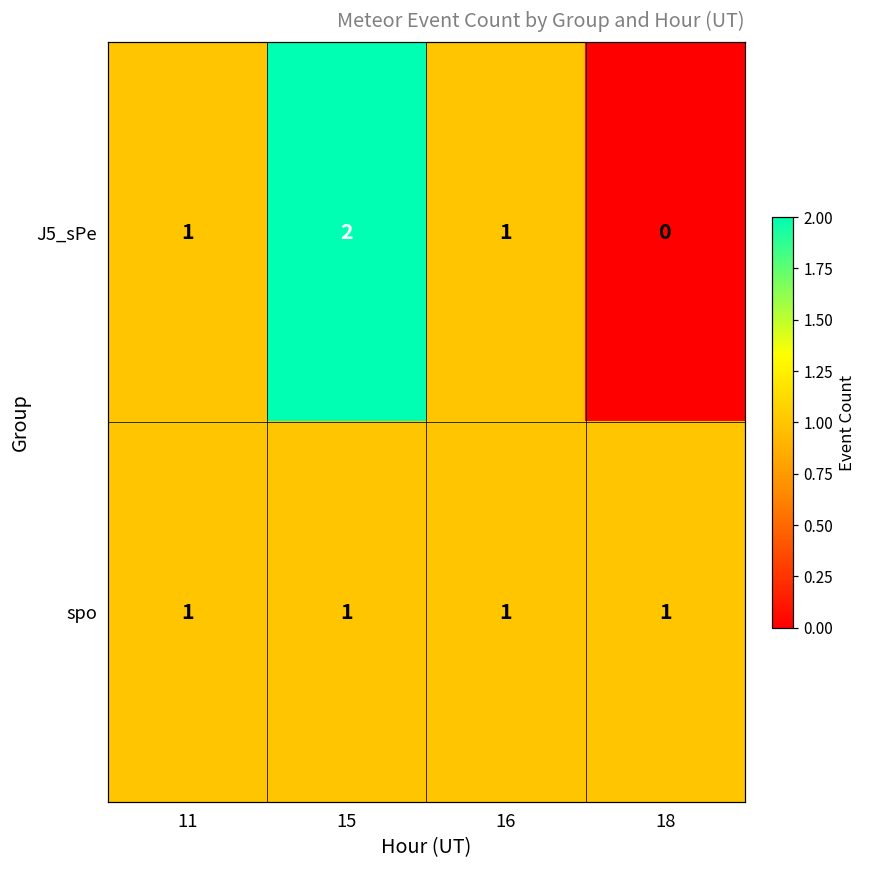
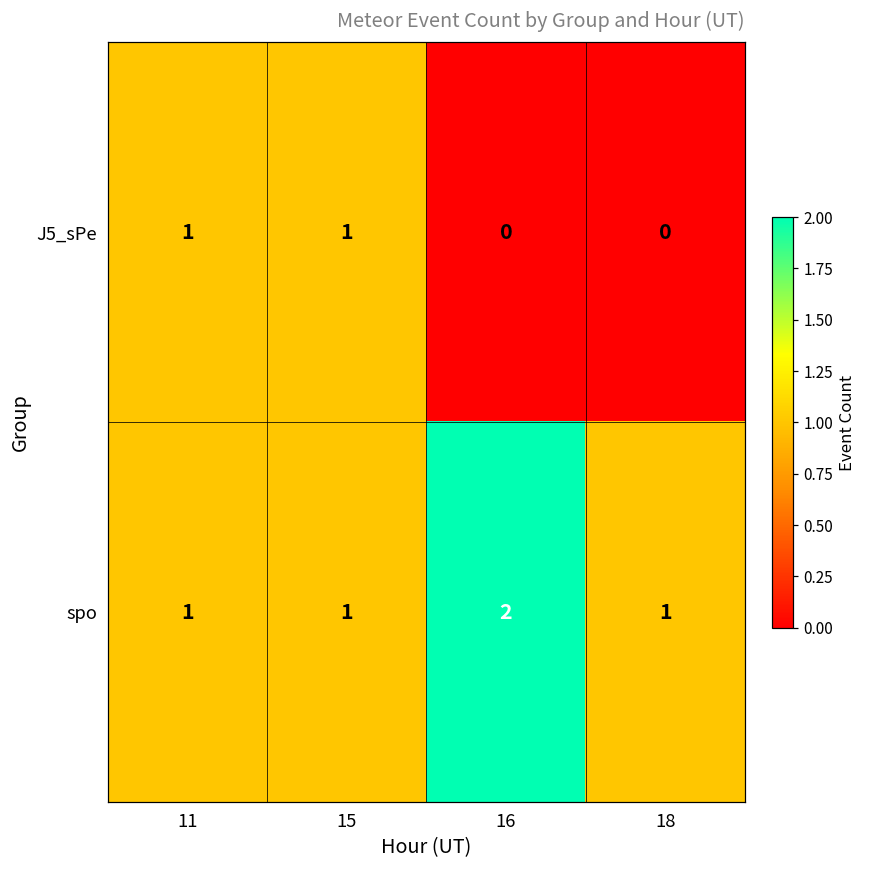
J5_sPe, 15: 2 -> 1
J5_sPe, 16: 1 -> 0
spo, 16: 1 -> 2
